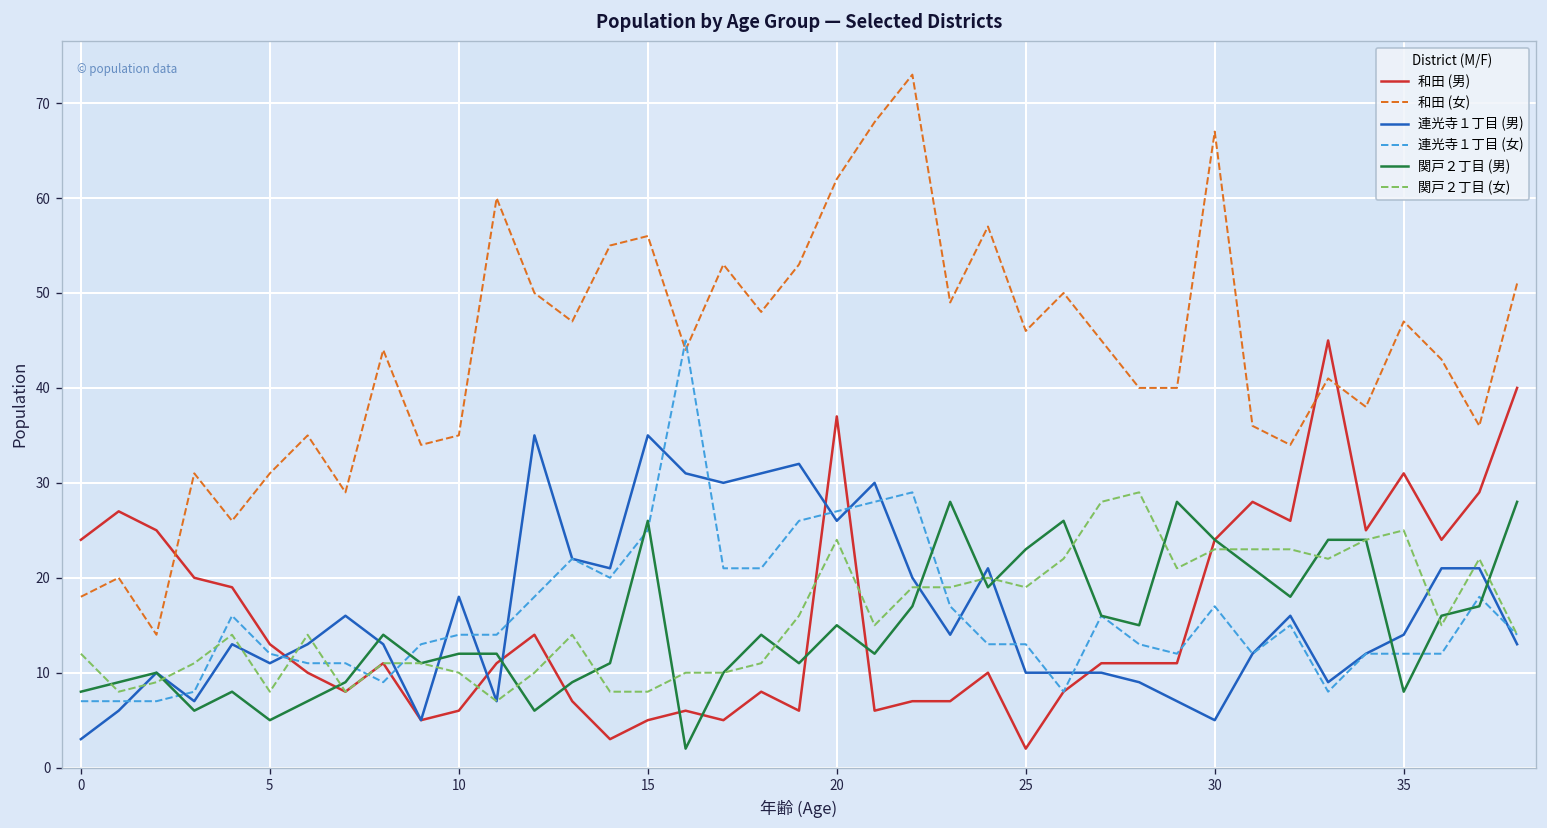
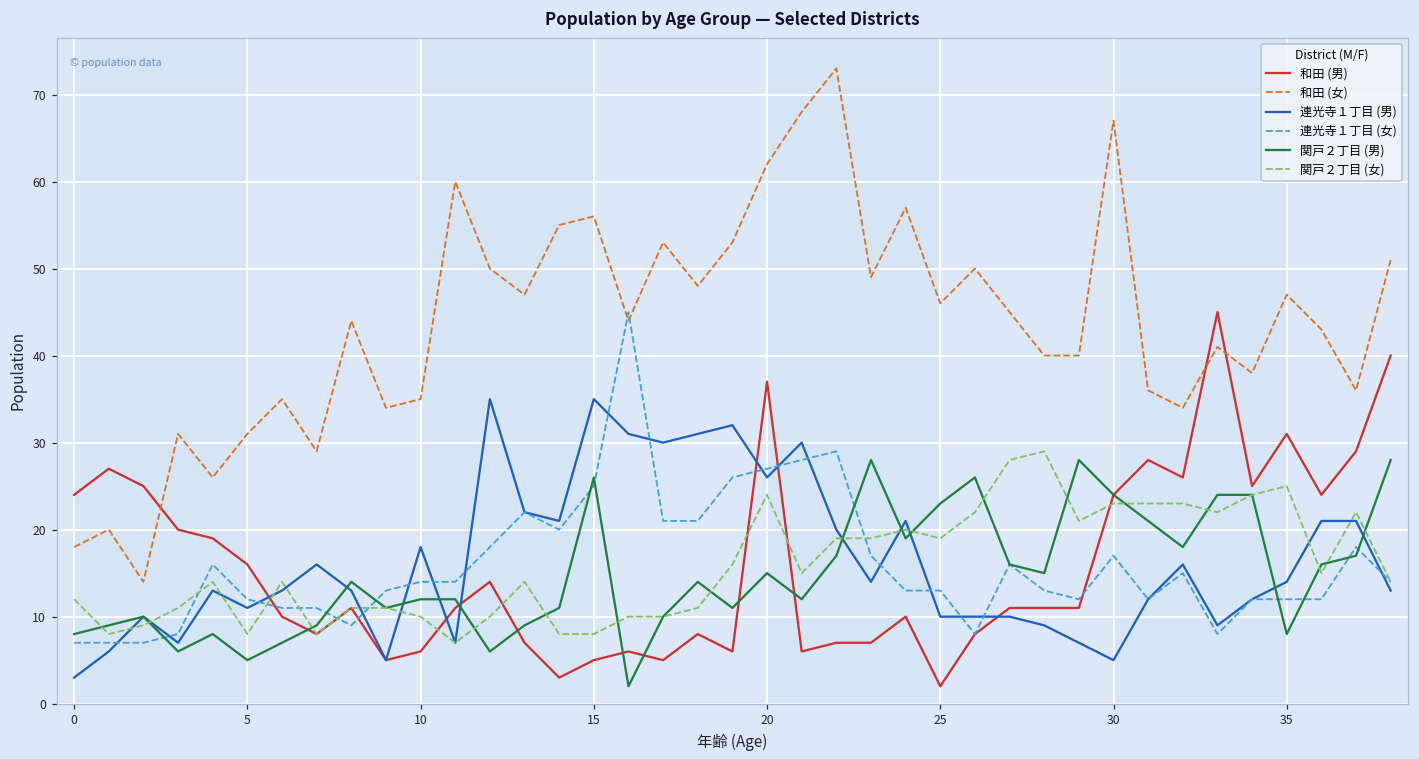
和田 (男), 5: 13 -> 16
